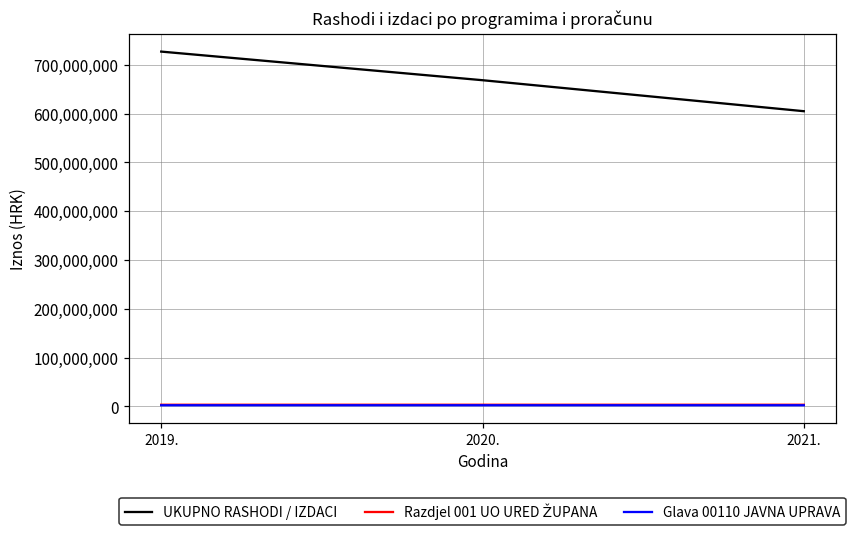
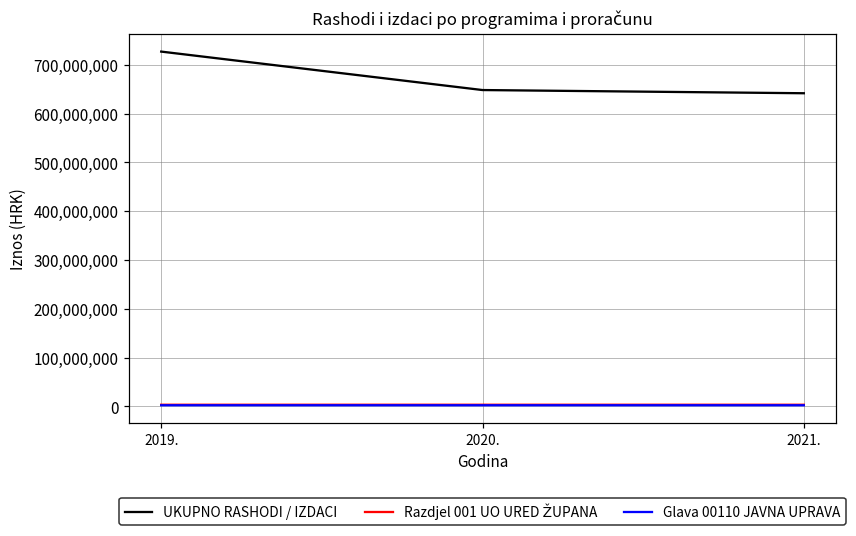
UKUPNO RASHODI / IZDACI, 2020.: 670,000,000 -> 650,000,000
UKUPNO RASHODI / IZDACI, 2021.: 610,000,000 -> 640,000,000
